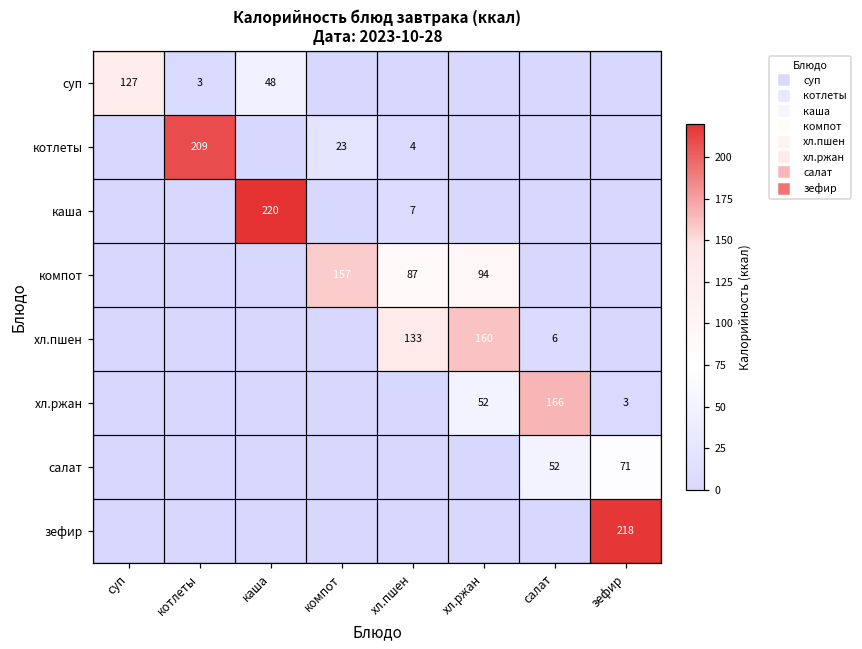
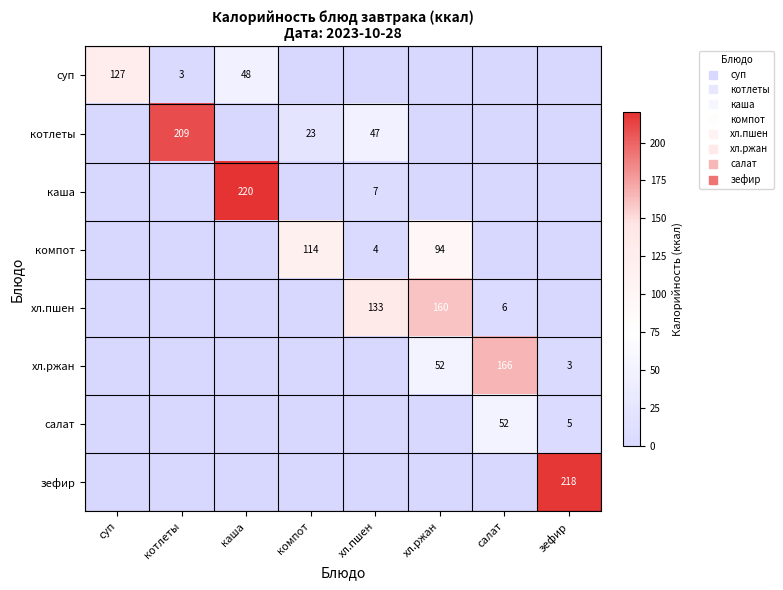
котлеты, хл.пшен: 4 -> 47
компот, компот: 157 -> 114
компот, хл.пшен: 87 -> 4
салат, зефир: 71 -> 5
